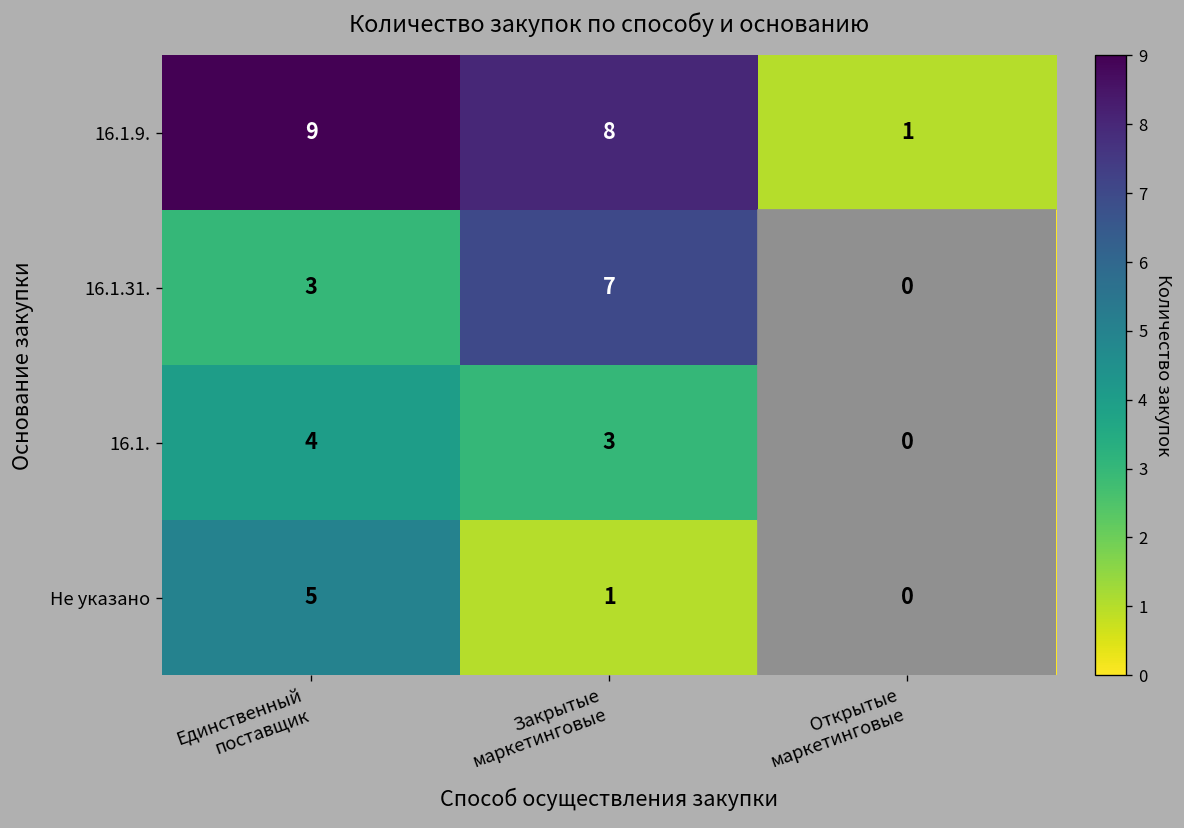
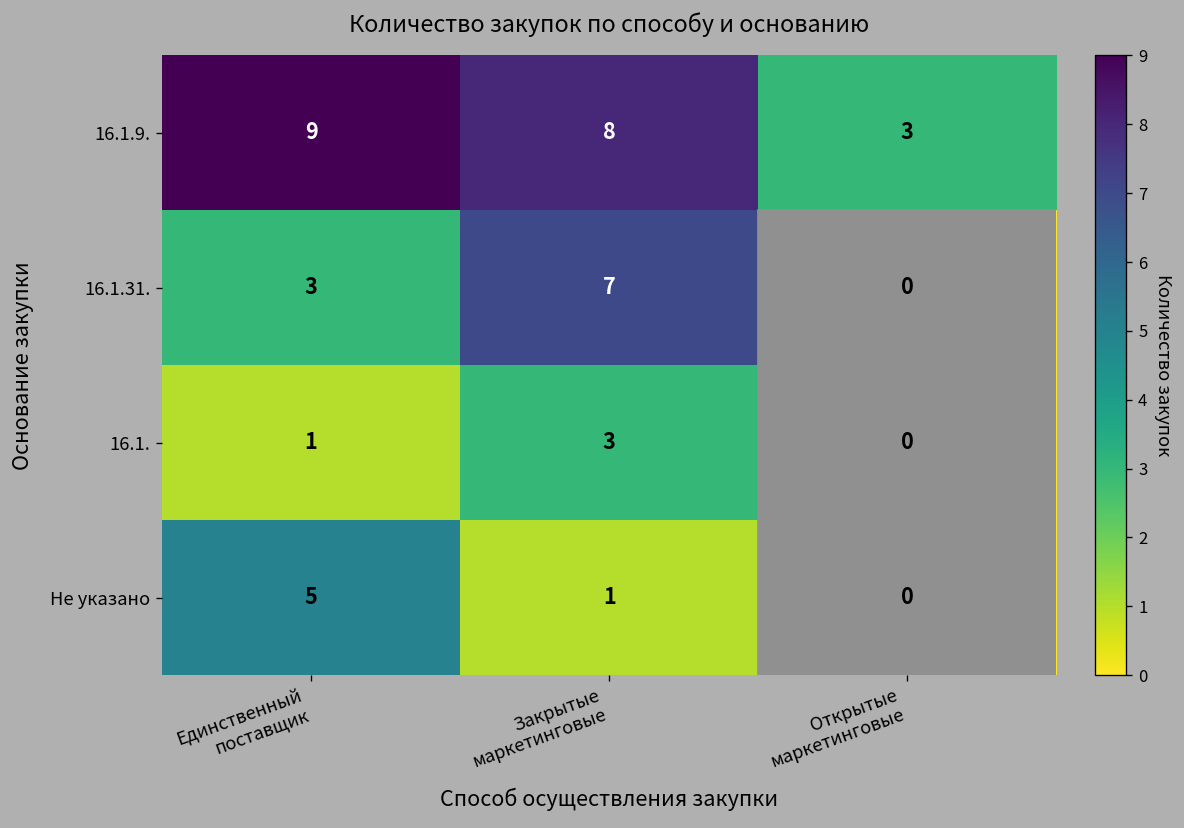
16.1.9., Открытые маркетинговые: 1 -> 3
16.1., Единственный поставщик: 4 -> 1
